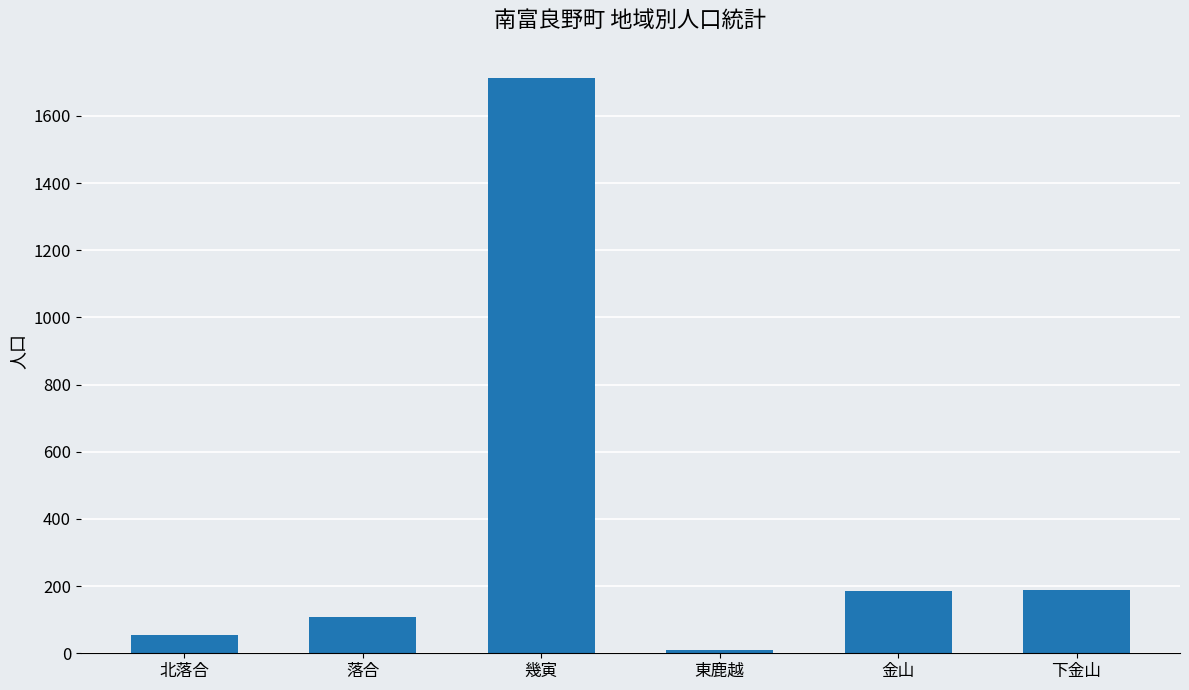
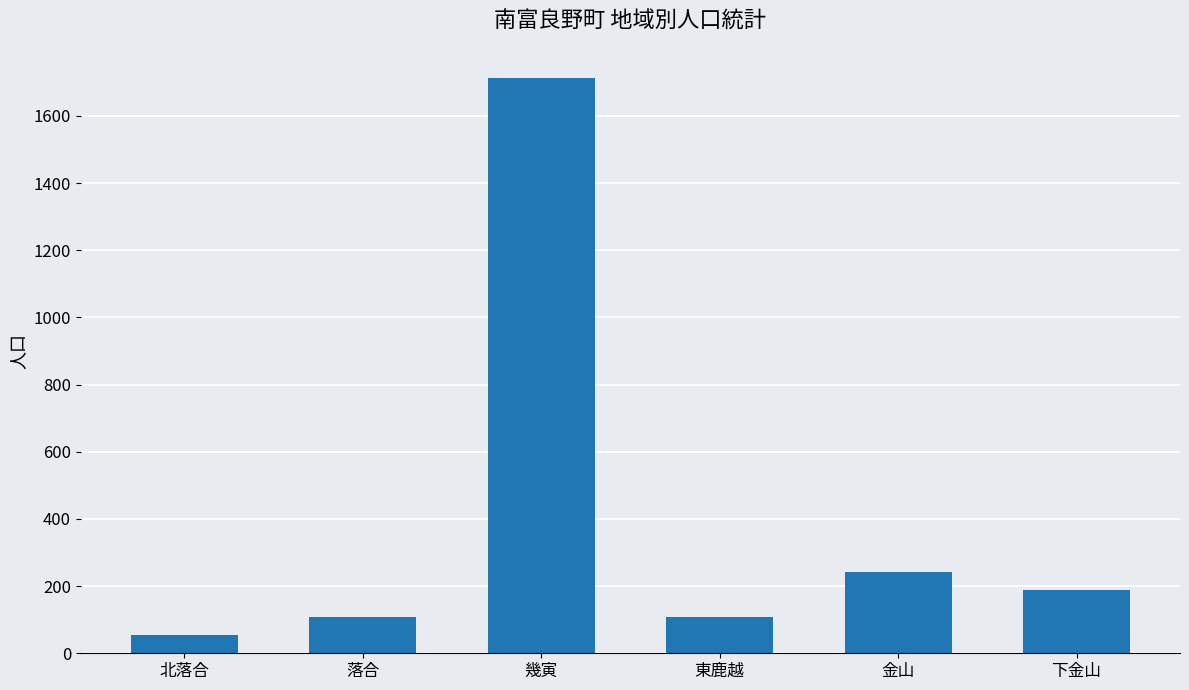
東鹿越: 10 -> 110
金山: 180 -> 240
